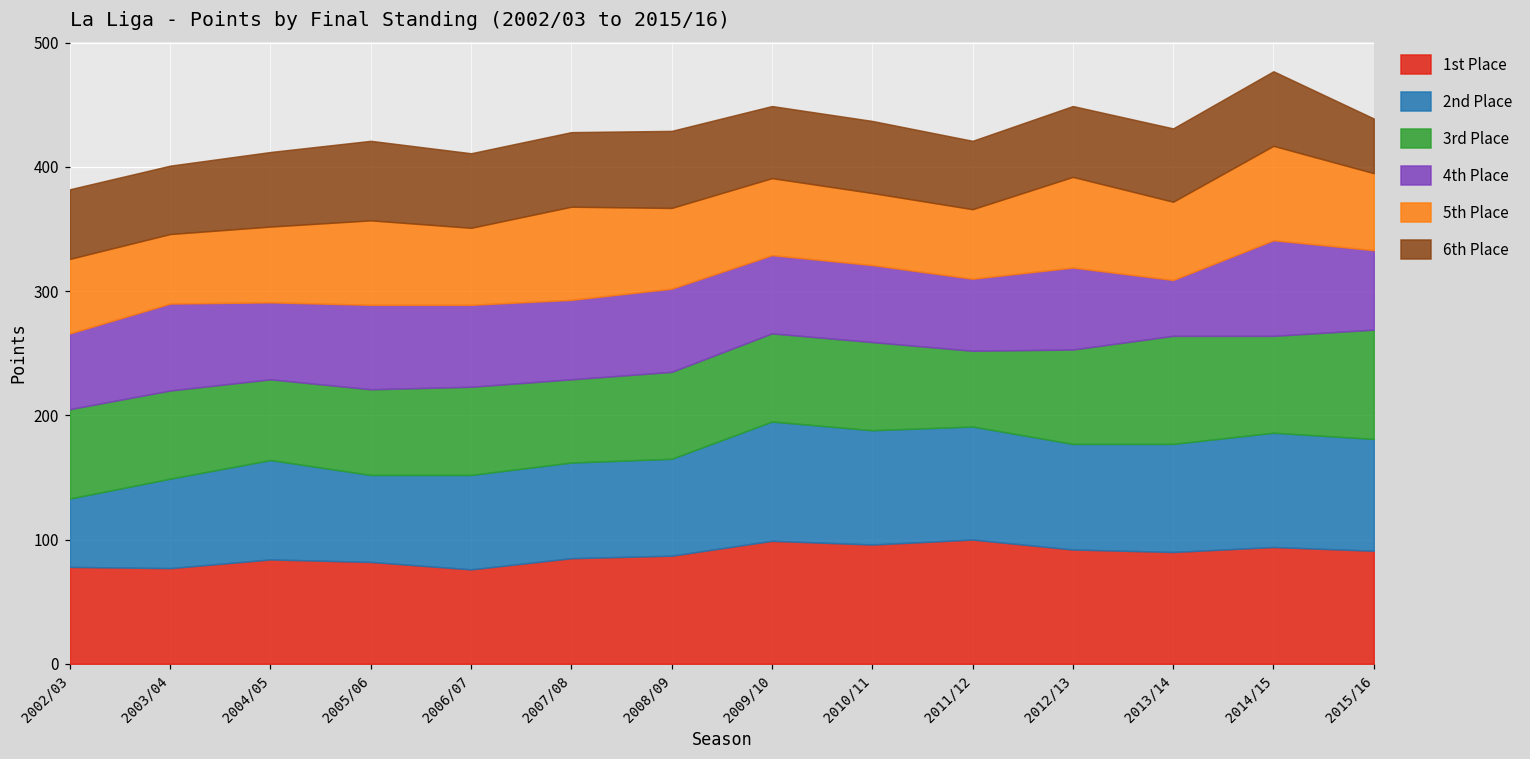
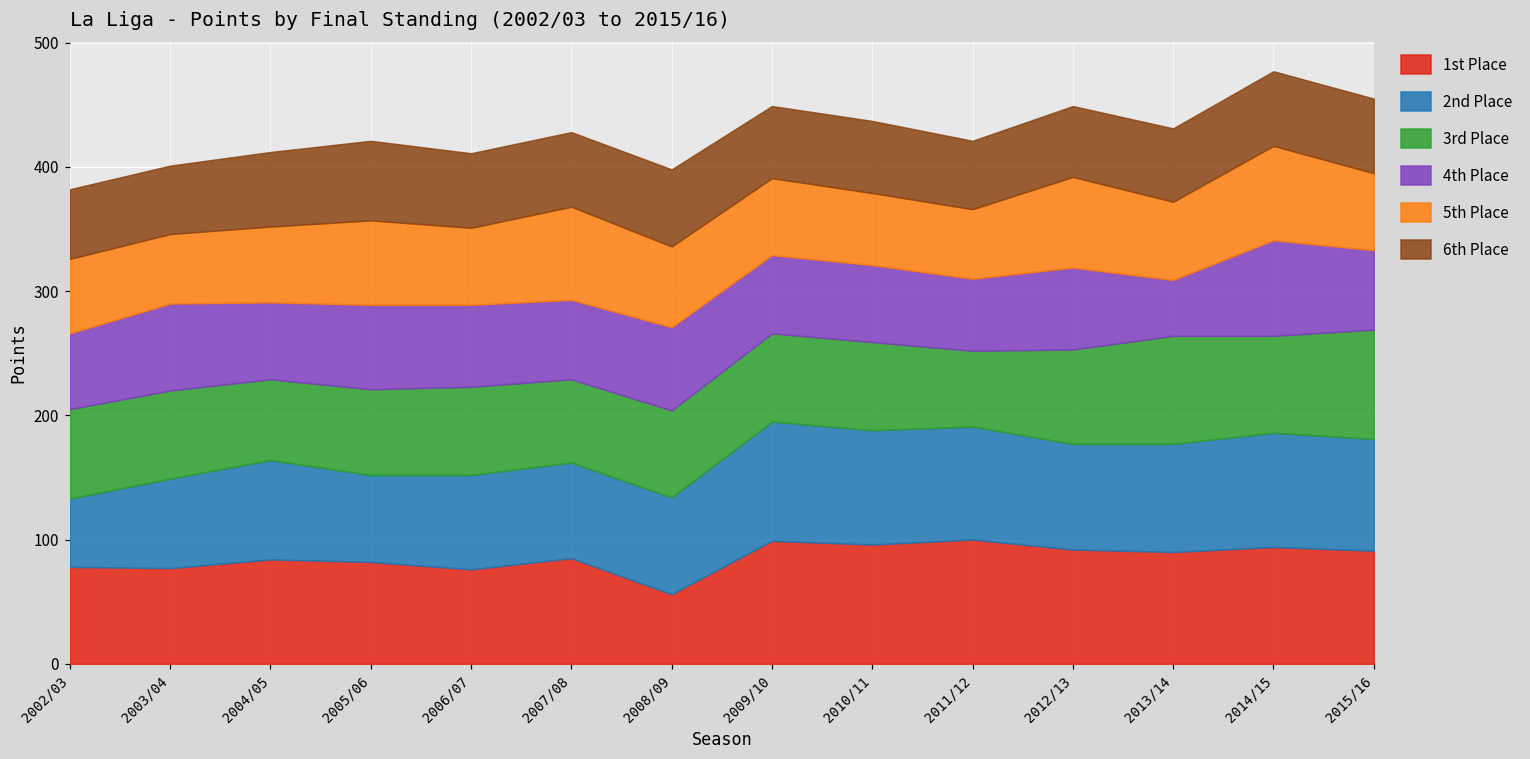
1st Place, 2008/09: 87 -> 56
6th Place, 2015/16: 44 -> 60
